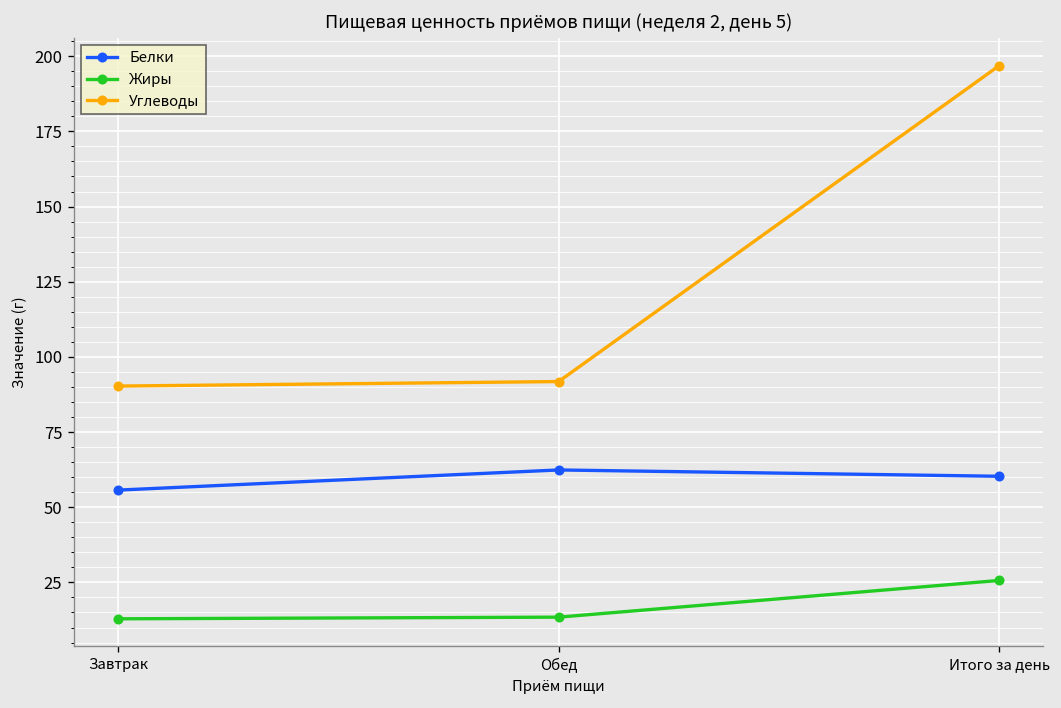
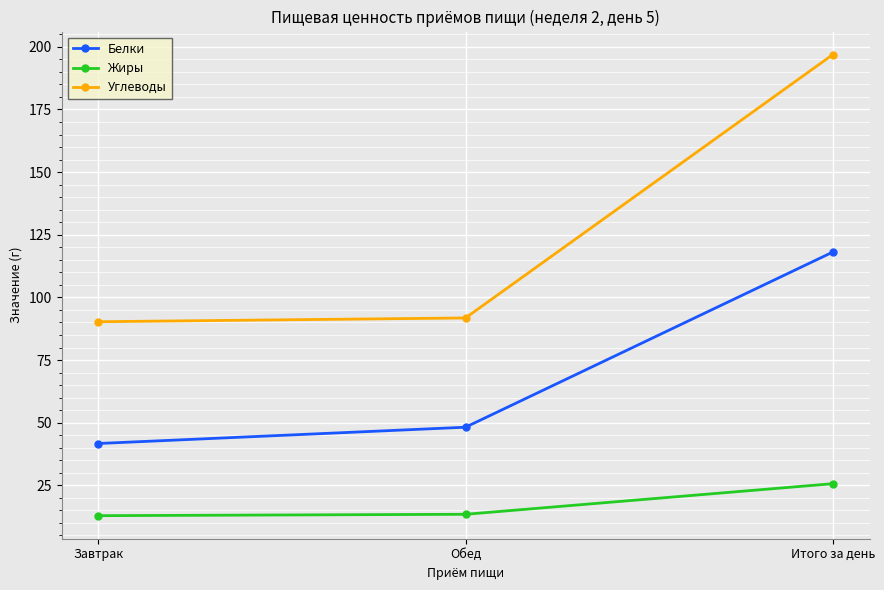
Белки, Завтрак: 56 -> 42
Белки, Обед: 62 -> 48
Белки, Итого за день: 60 -> 118
